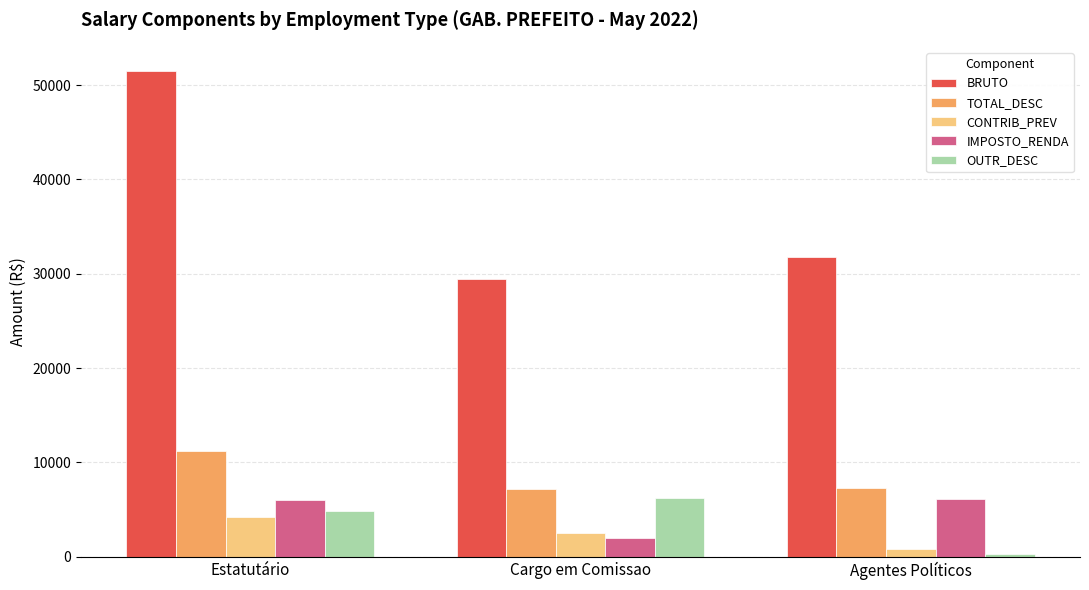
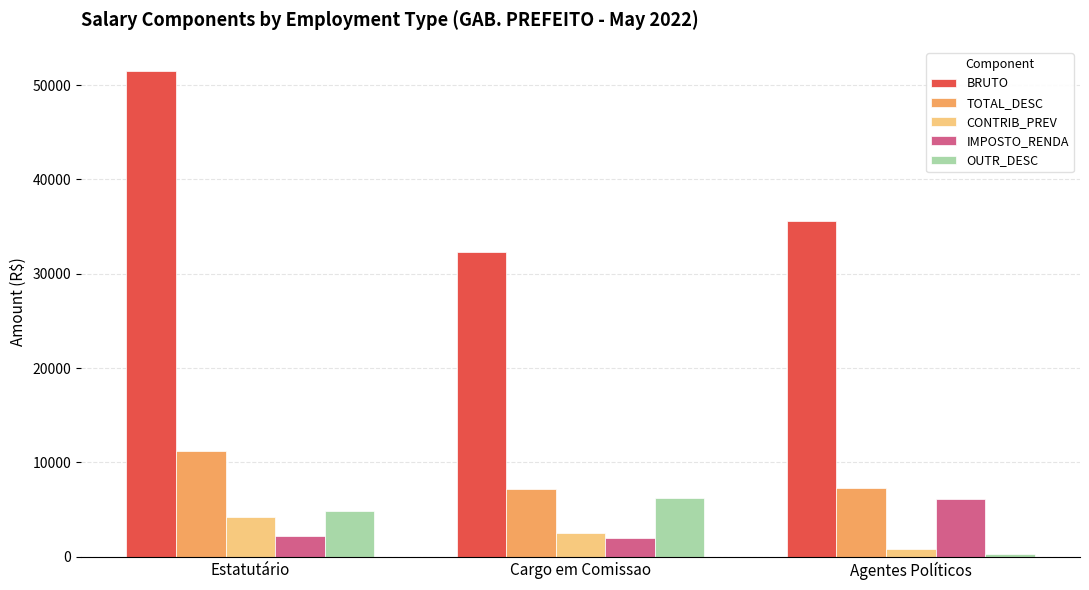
IMPOSTO_RENDA, Estatutário: 6000 -> 2000
BRUTO, Cargo em Comissao: 29000 -> 32000
BRUTO, Agentes Políticos: 32000 -> 36000
